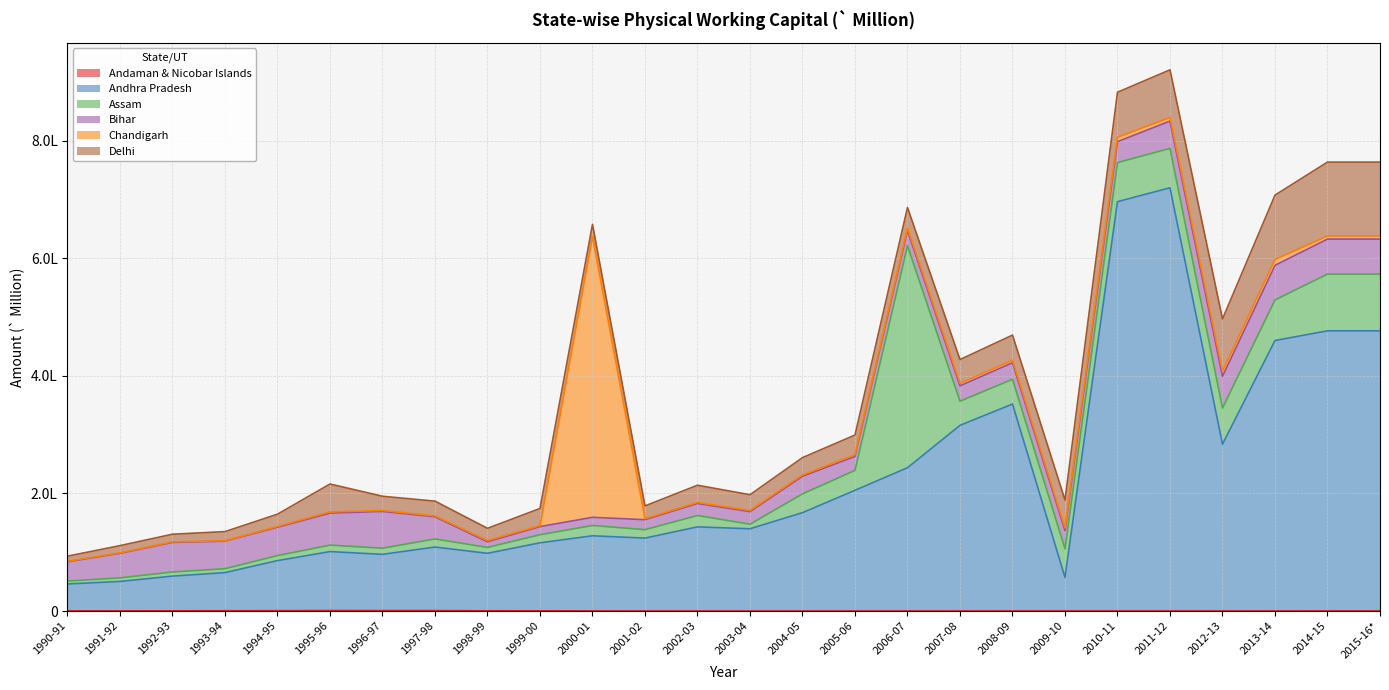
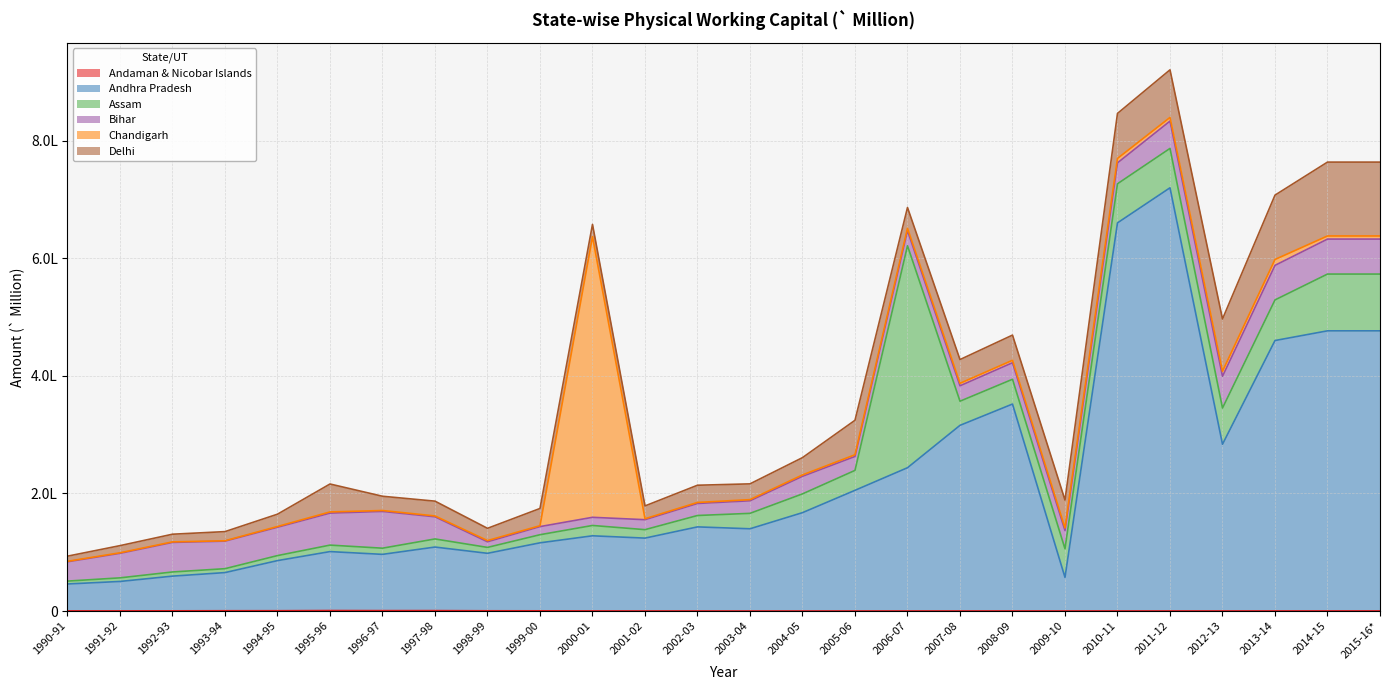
Assam, 2003-04: 0.1L -> 0.3L
Delhi, 2005-06: 0.3L -> 0.6L
Andhra Pradesh, 2010-11: 7.0L -> 6.6L
